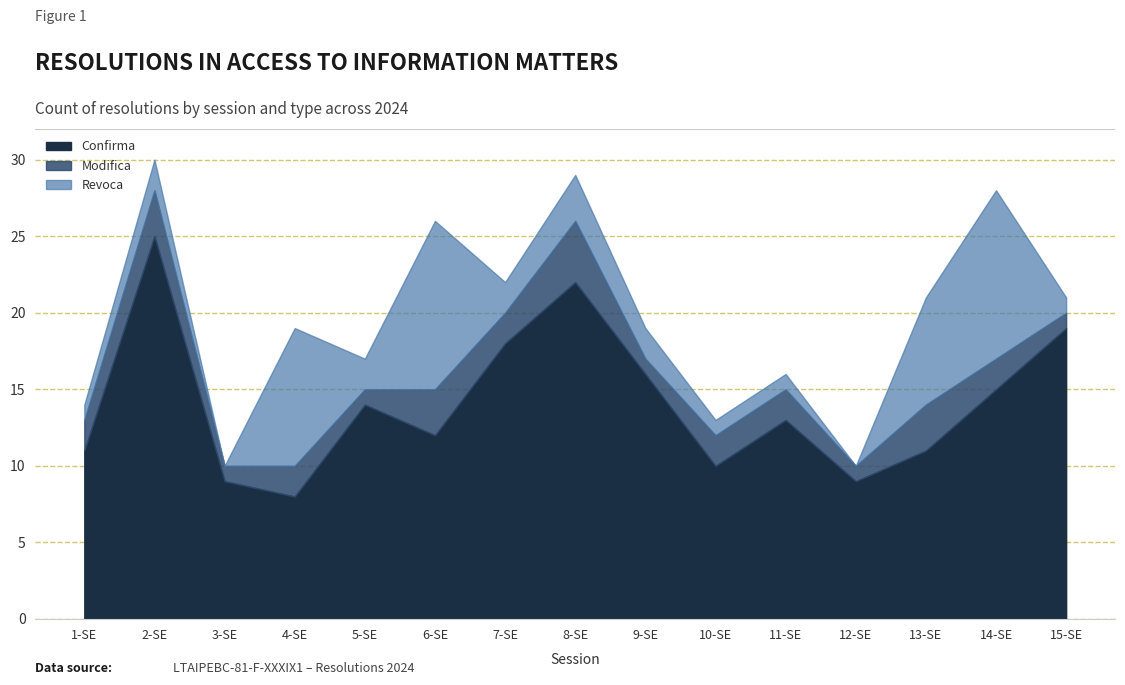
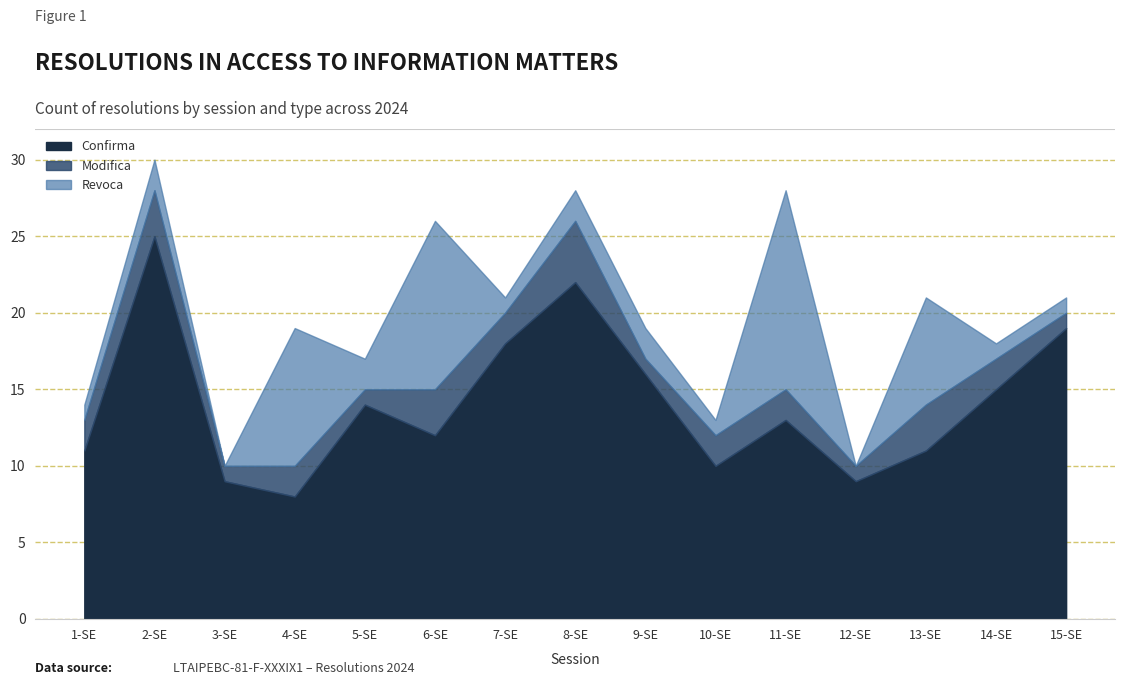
Revoca, 7-SE: 2 -> 1
Revoca, 8-SE: 3 -> 2
Revoca, 11-SE: 1 -> 13
Revoca, 14-SE: 11 -> 1
